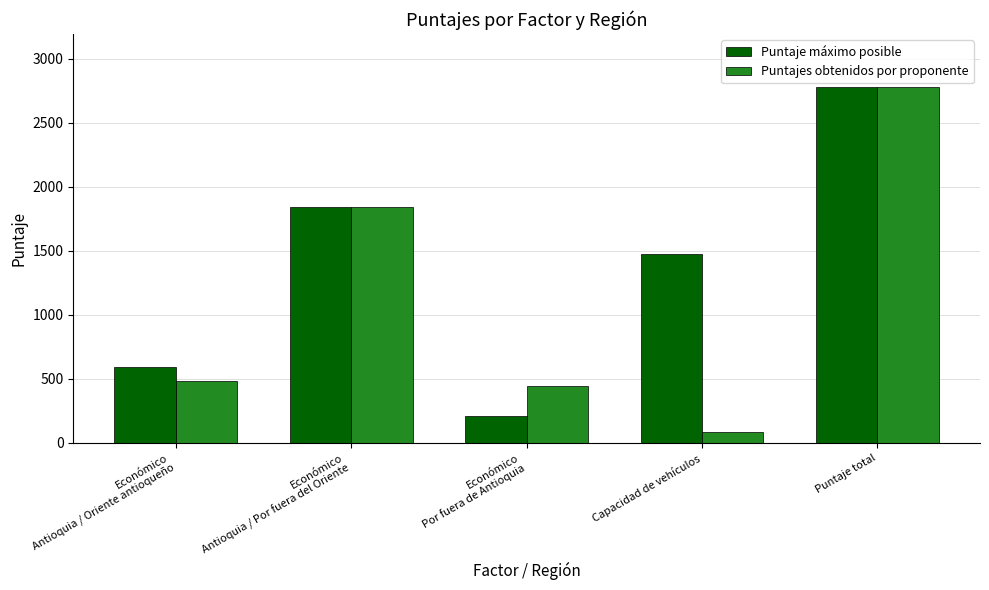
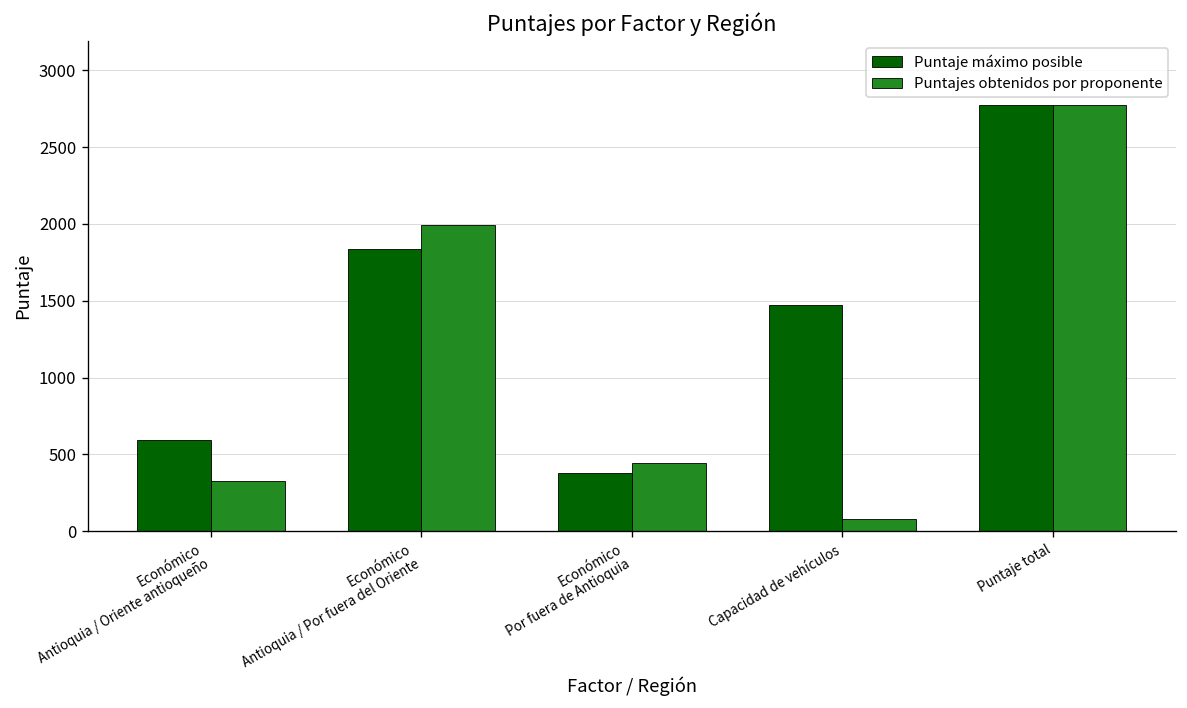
Puntajes obtenidos por proponente, Económico Antioquia / Oriente antioqueño: 480 -> 330
Puntajes obtenidos por proponente, Económico Antioquia / Por fuera del Oriente: 1840 -> 2000
Puntaje máximo posible, Económico Por fuera de Antioquia: 210 -> 380
